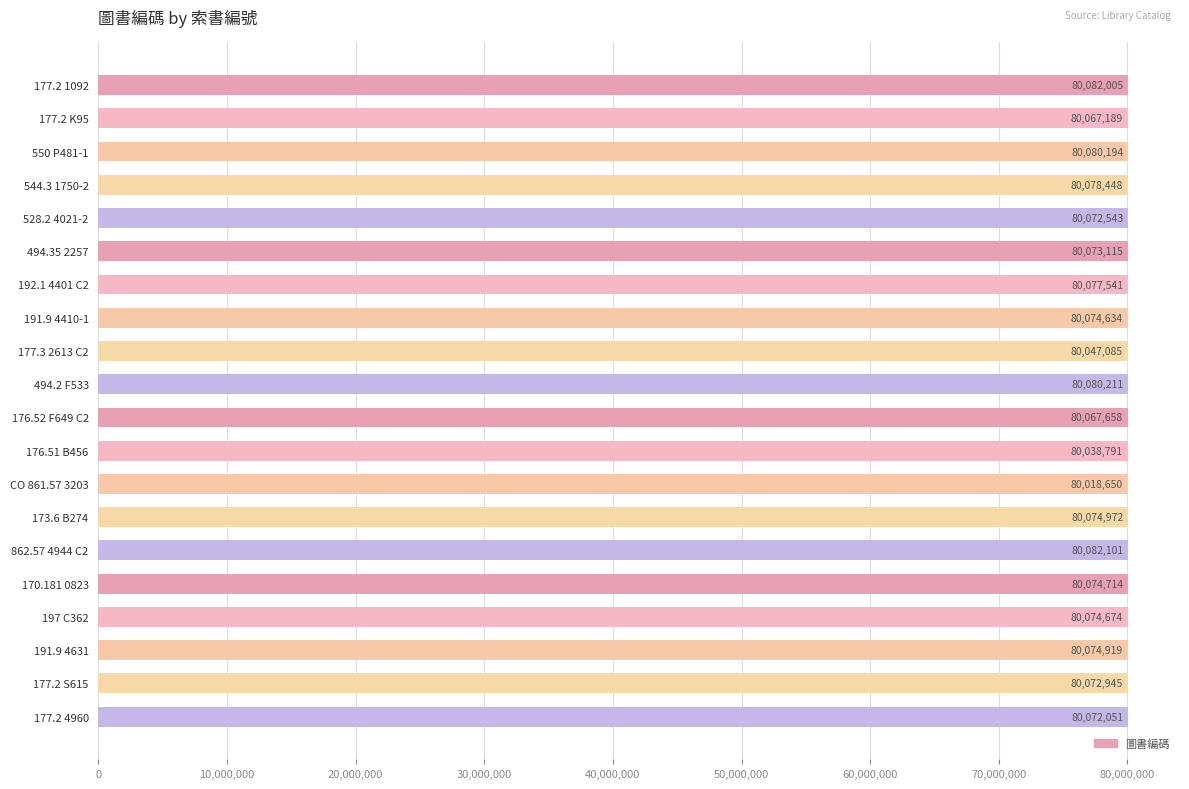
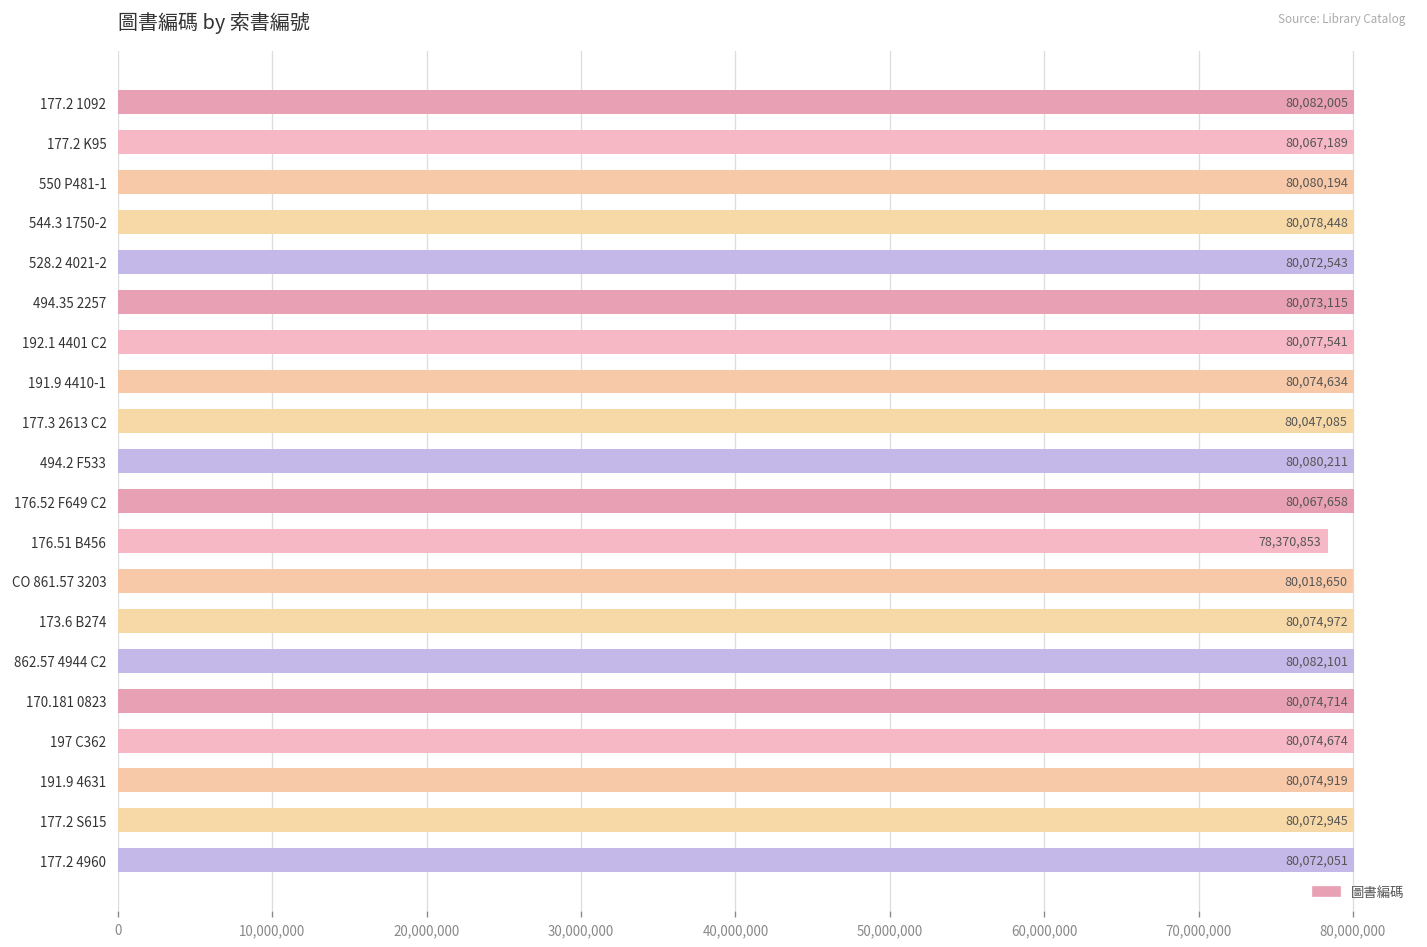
176.51 B456: 80,038,791 -> 78,370,853
